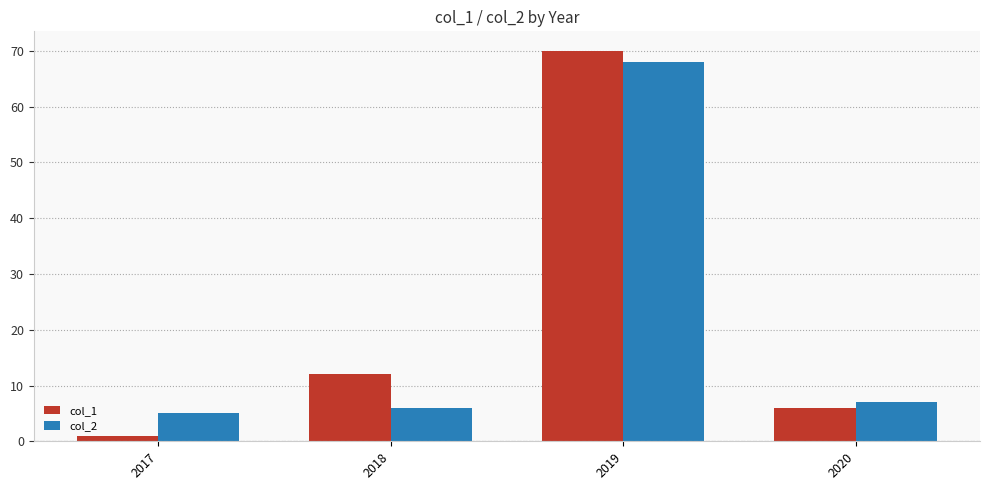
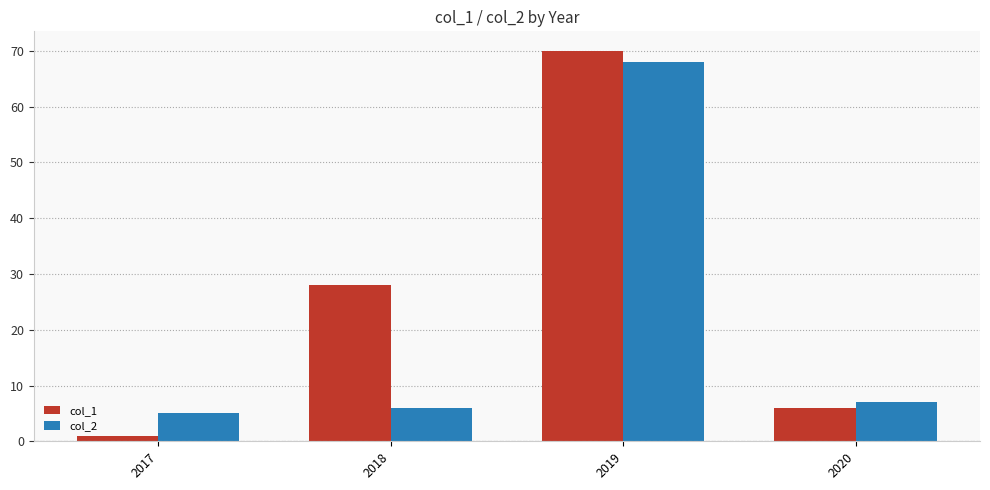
col_1, 2018: 12 -> 28
